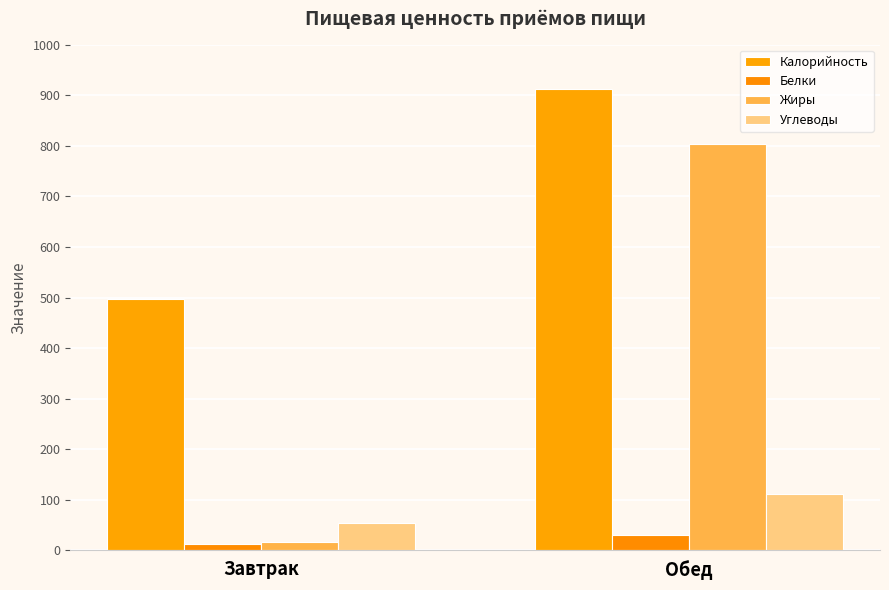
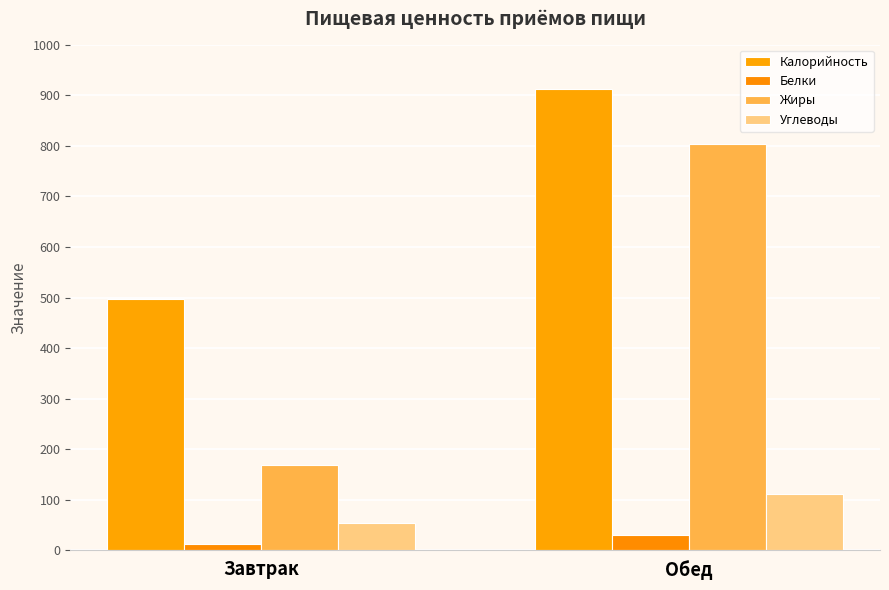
Жиры, Завтрак: 20 -> 170
